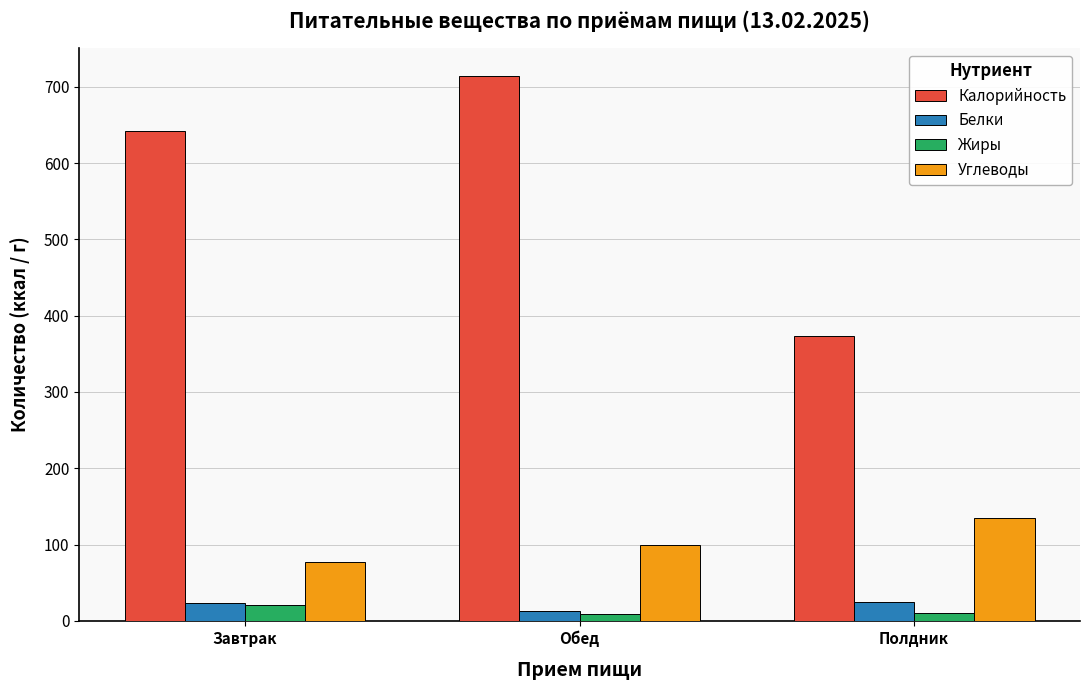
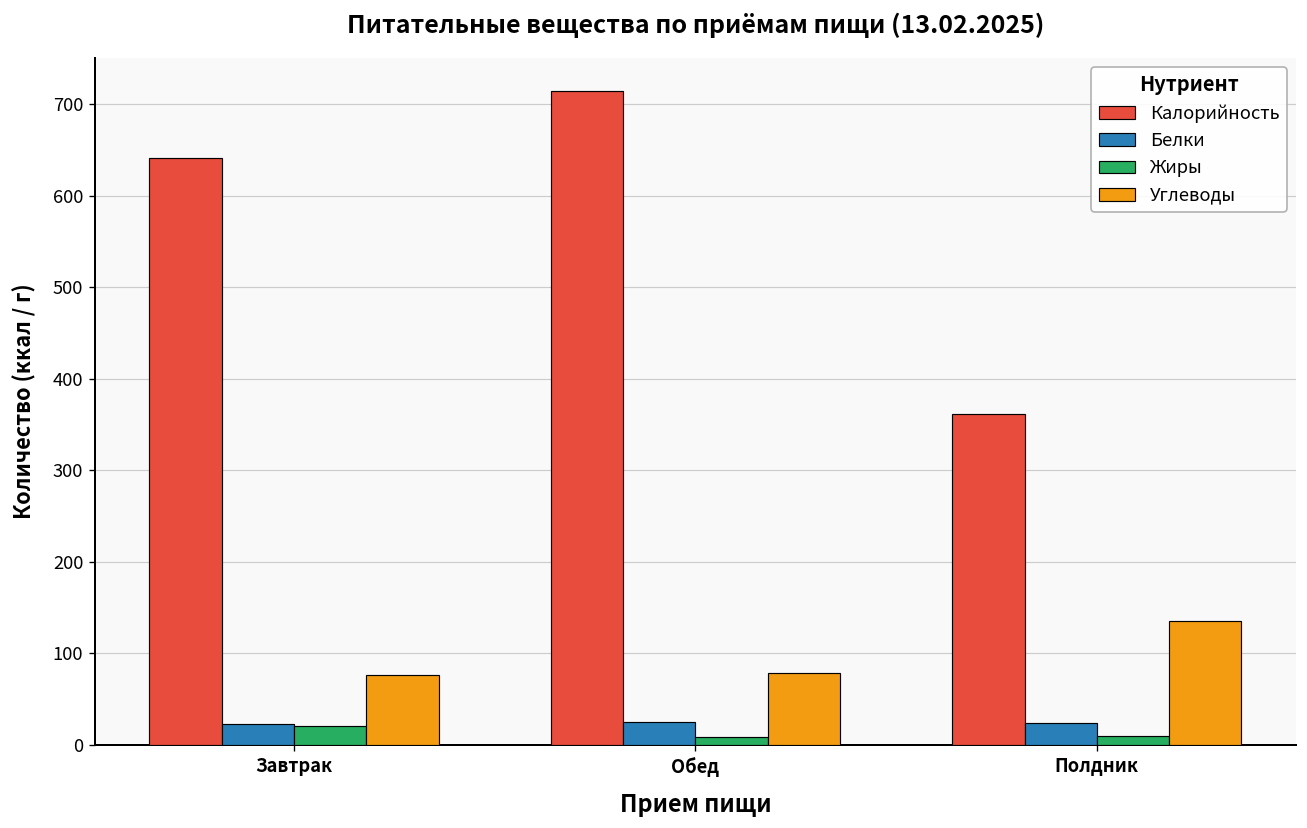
Белки, Обед: 10 -> 20
Углеводы, Обед: 100 -> 80
Калорийность, Полдник: 370 -> 360
